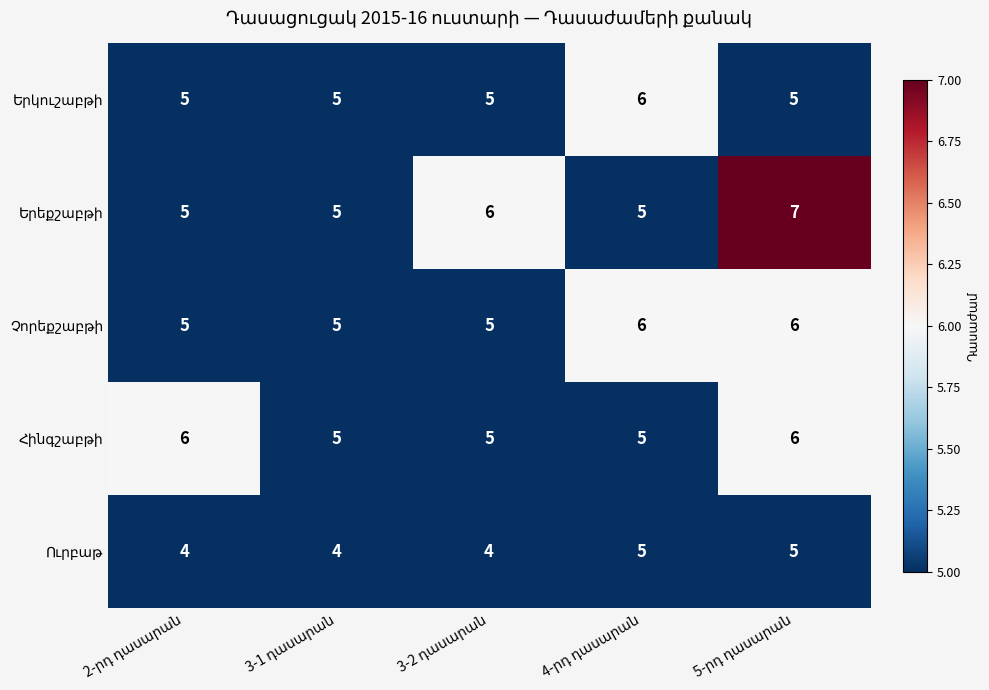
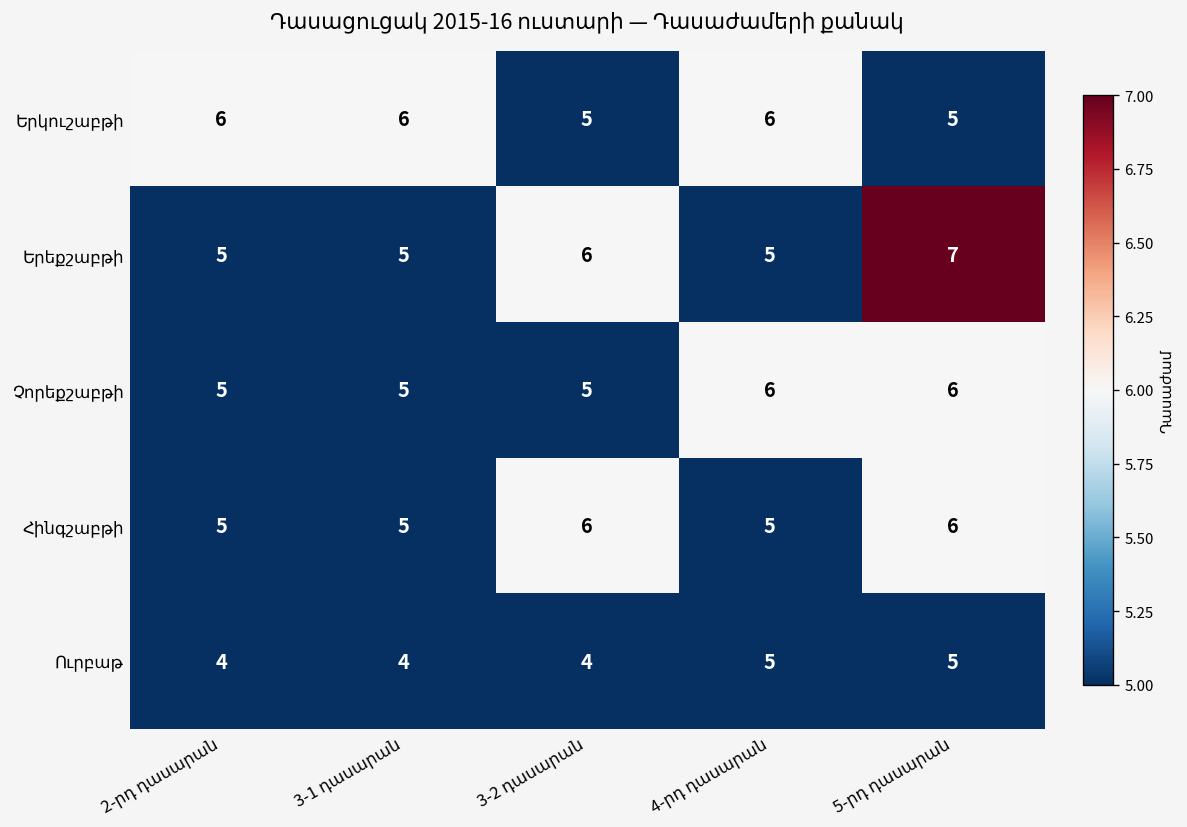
Երկուշաբթի, 2-րդ դասարան: 5 -> 6
Երկուշաբթի, 3-1 դասարան: 5 -> 6
Հինգշաբթի, 2-րդ դասարան: 6 -> 5
Հինգշաբթի, 3-2 դասարան: 5 -> 6
